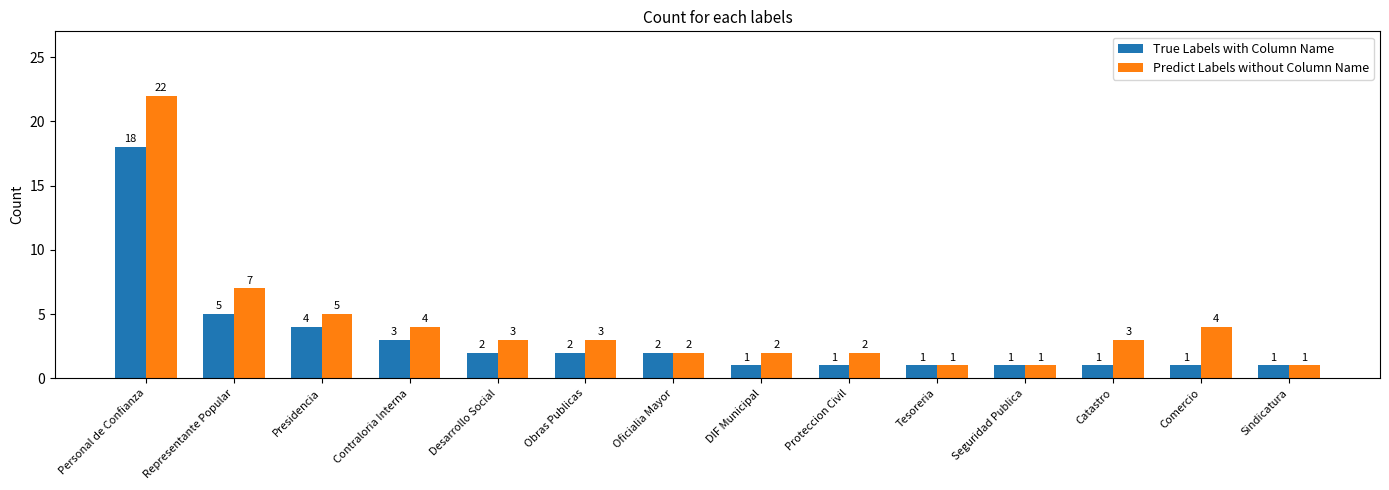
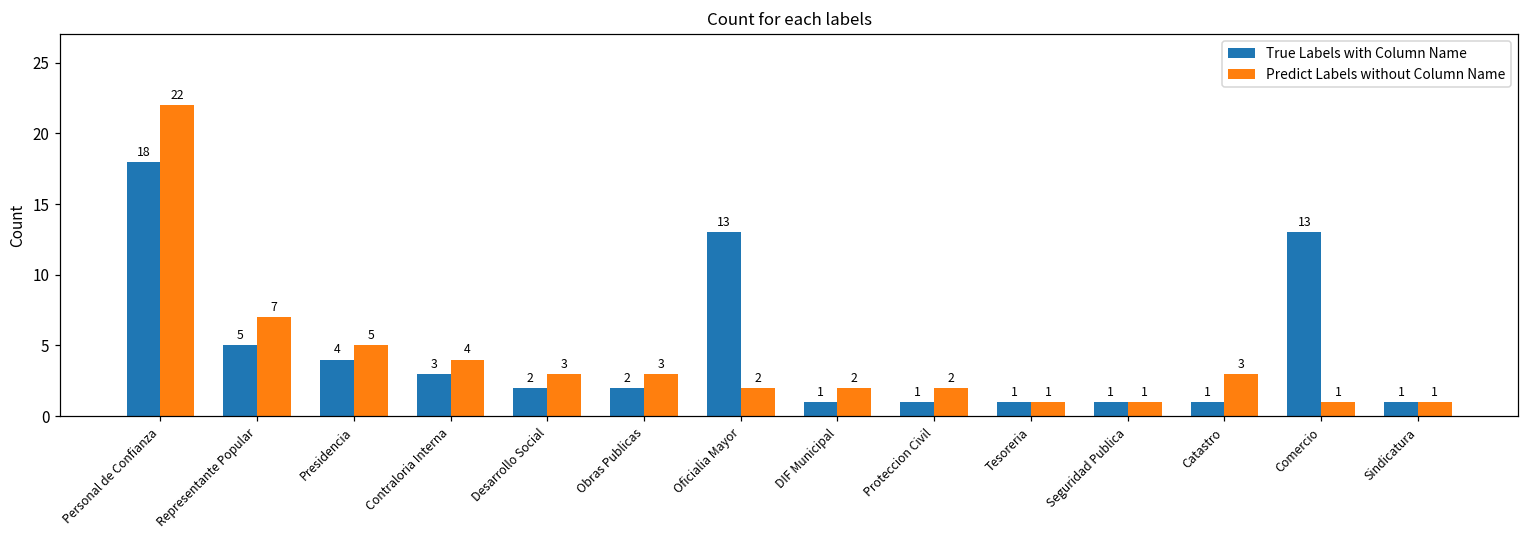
True Labels with Column Name, Oficialia Mayor: 2 -> 13
True Labels with Column Name, Comercio: 1 -> 13
Predict Labels without Column Name, Comercio: 4 -> 1
